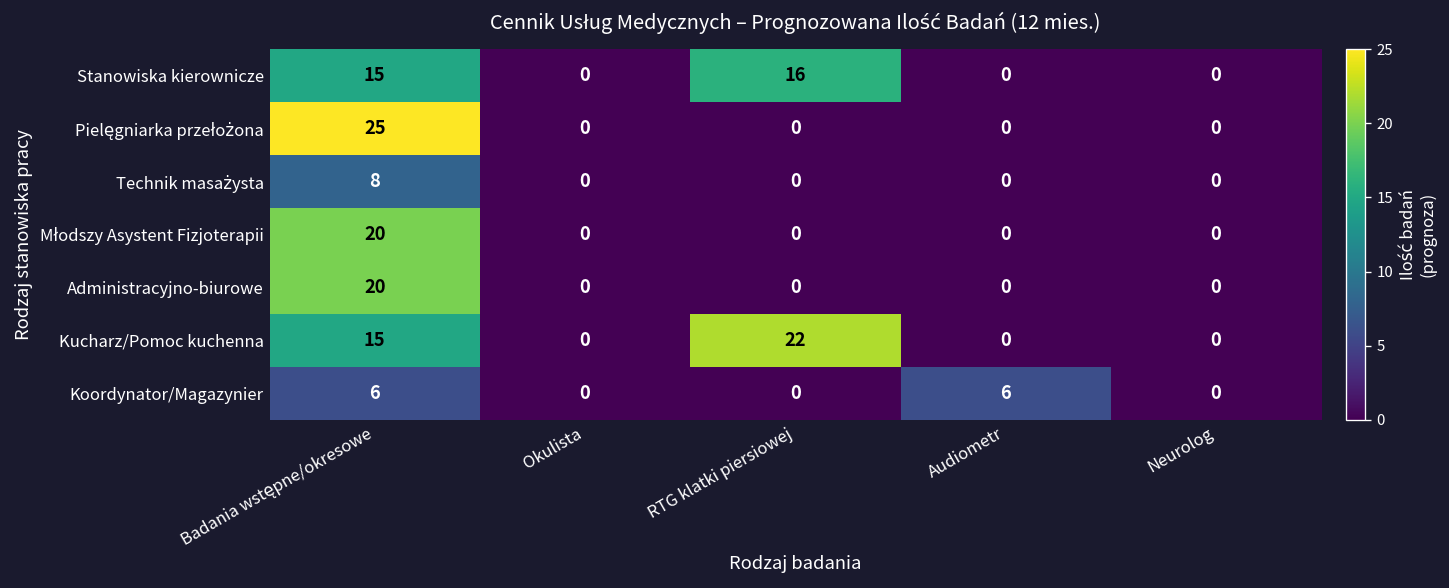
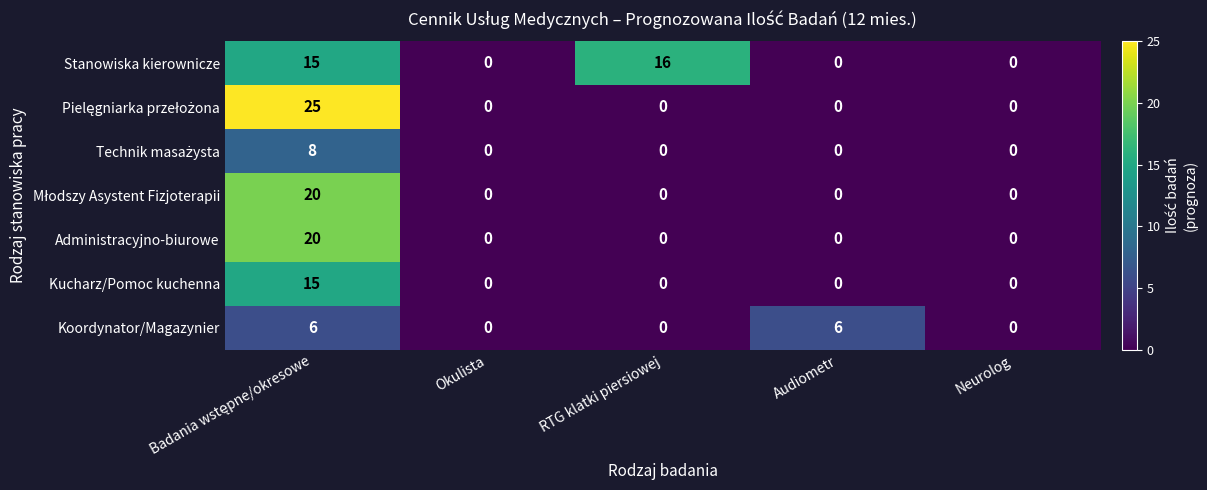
Kucharz/Pomoc kuchenna, RTG klatki piersiowej: 22 -> 0
